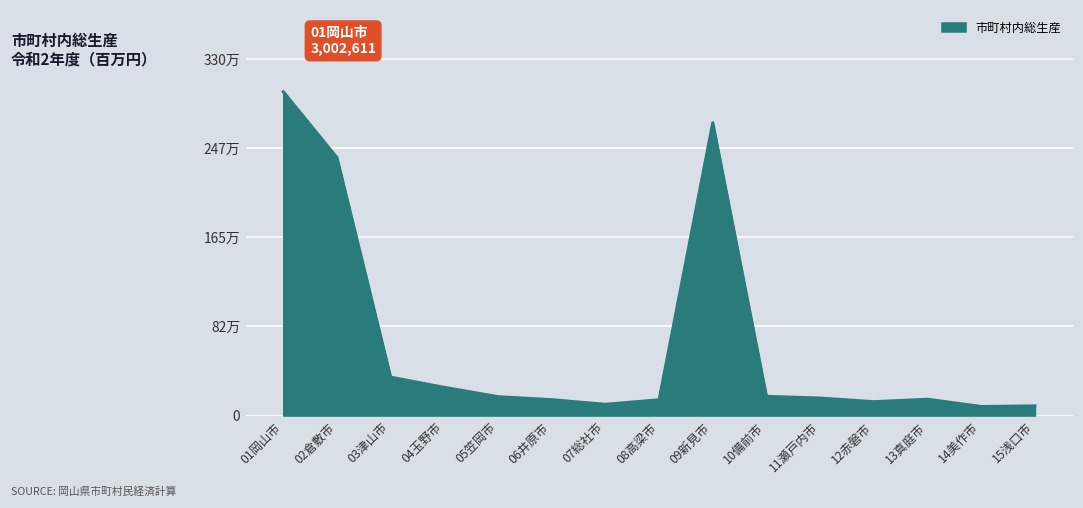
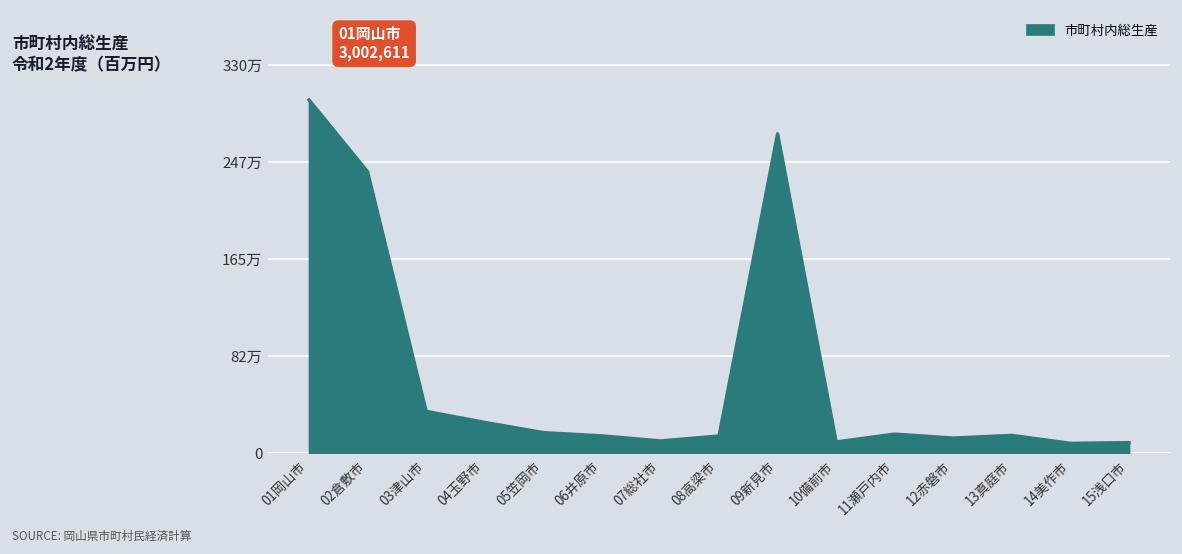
10備前市: 20万 -> 10万
